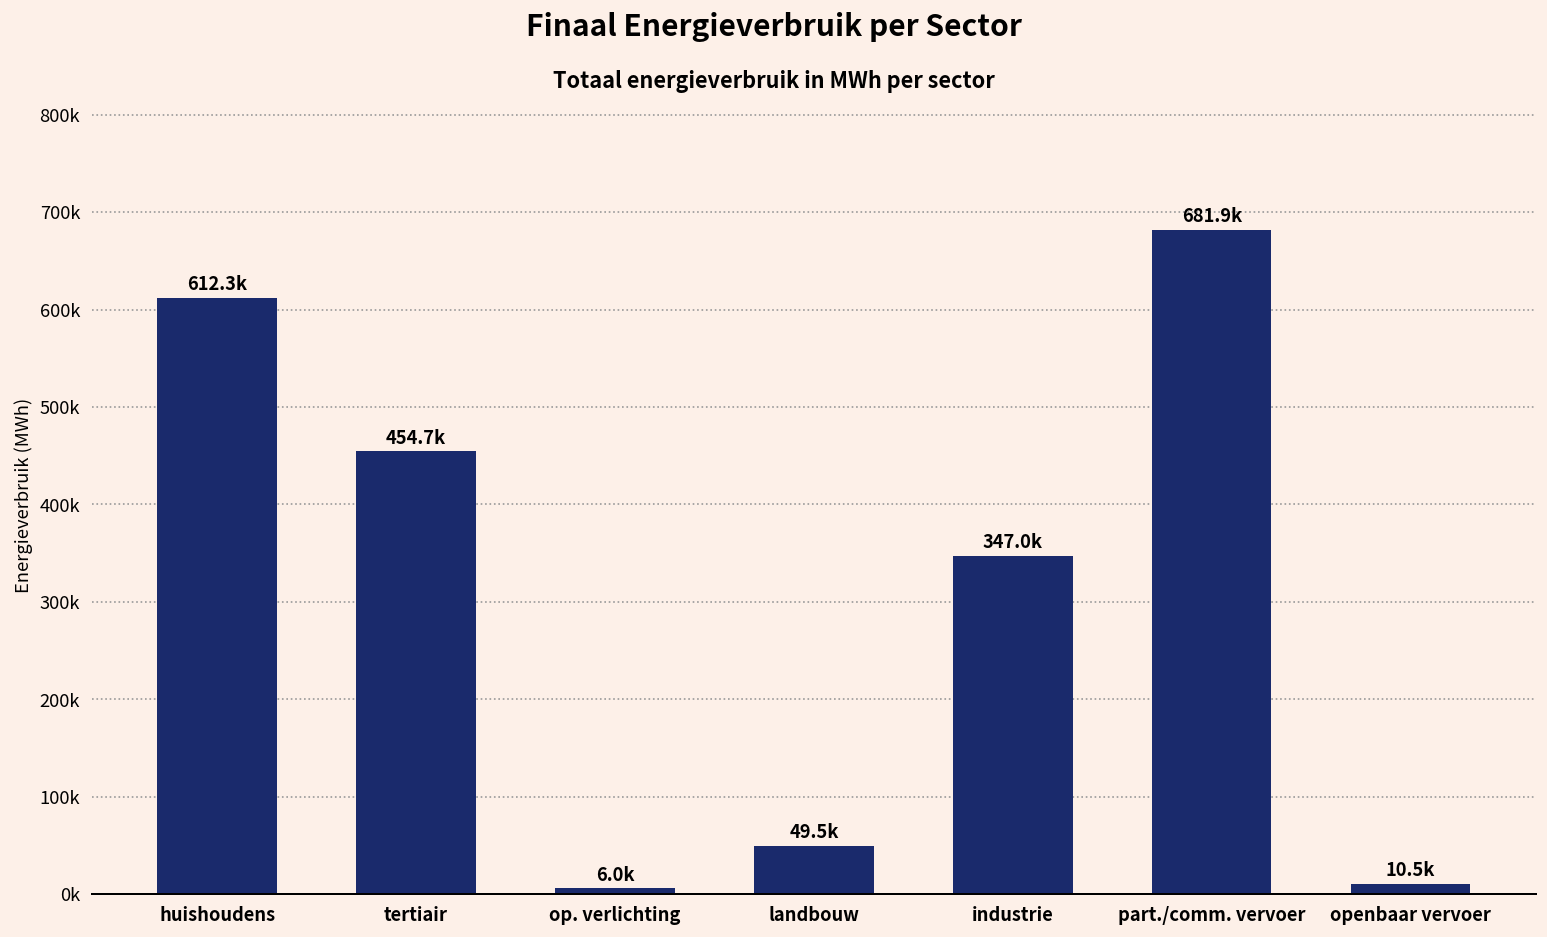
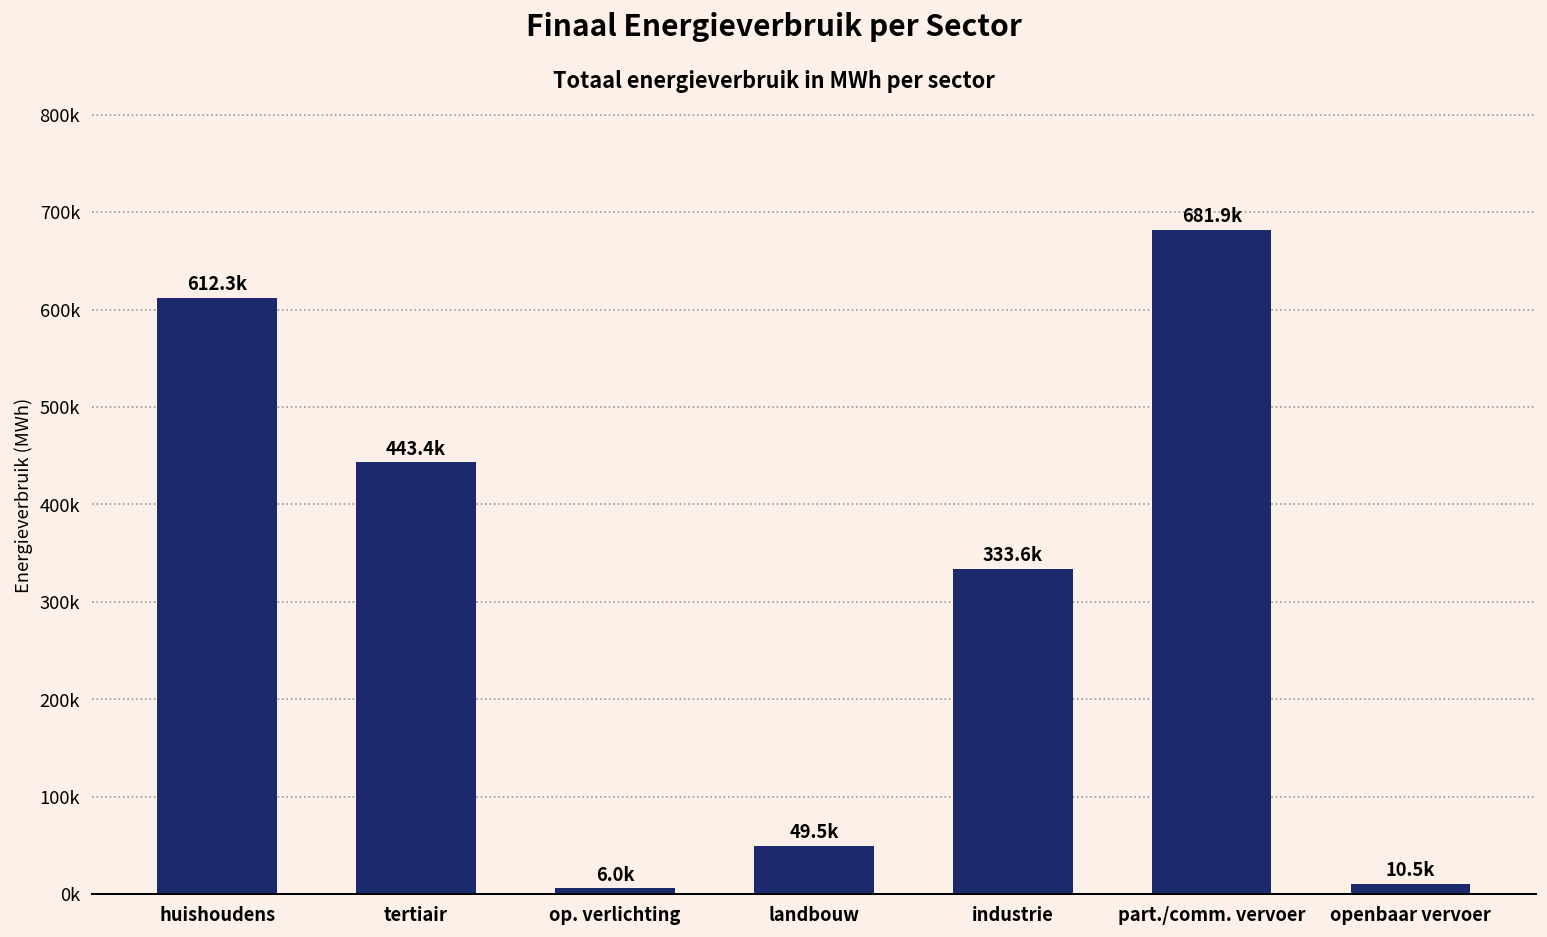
tertiair: 454.7k -> 443.4k
industrie: 347.0k -> 333.6k
